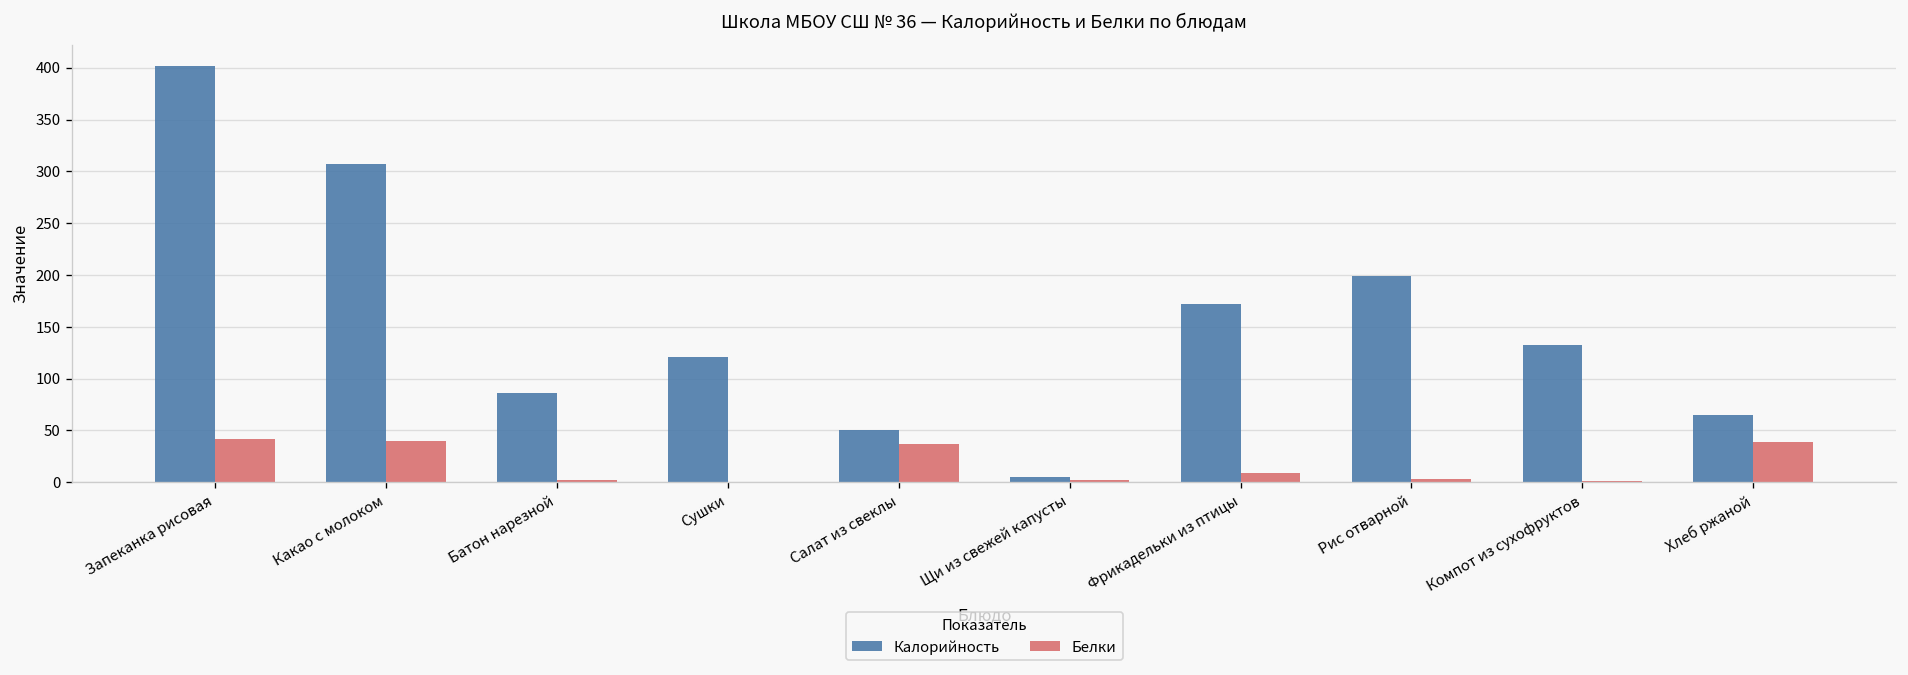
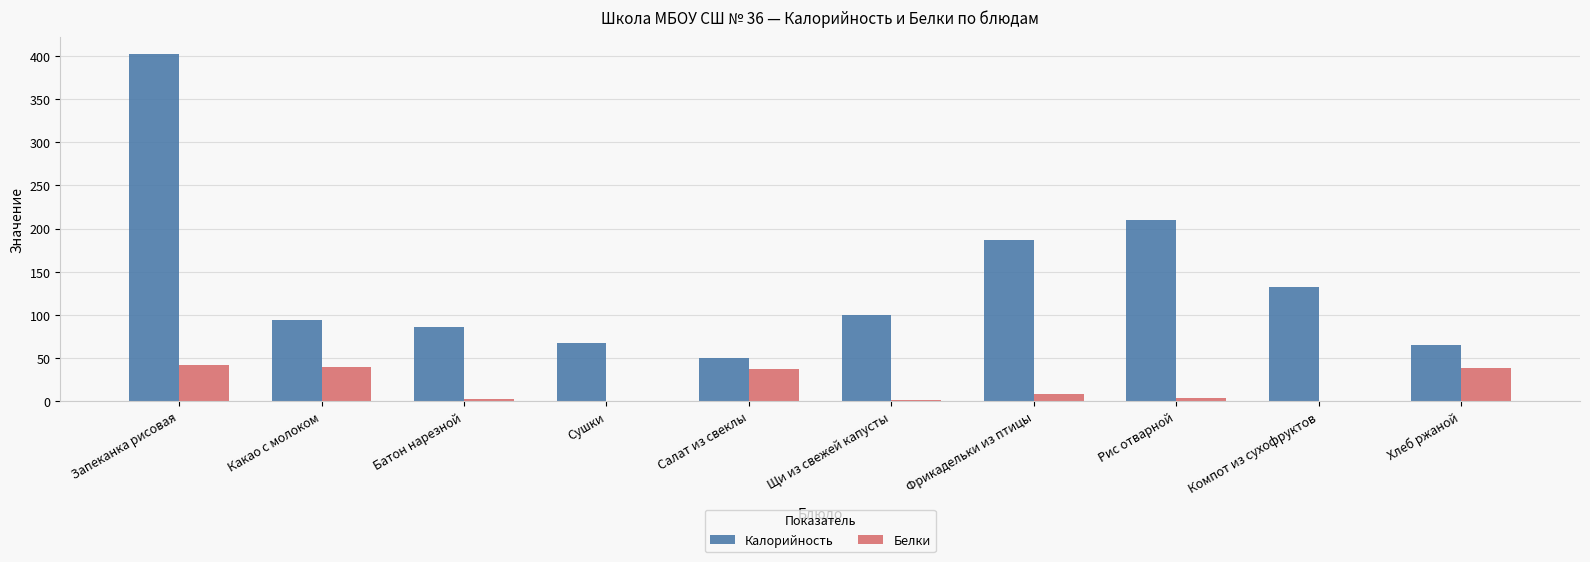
Калорийность, Какао с молоком: 310 -> 90
Калорийность, Сушки: 120 -> 70
Калорийность, Щи из свежей капусты: 10 -> 100
Калорийность, Фрикадельки из птицы: 170 -> 190
Калорийность, Рис отварной: 200 -> 210
